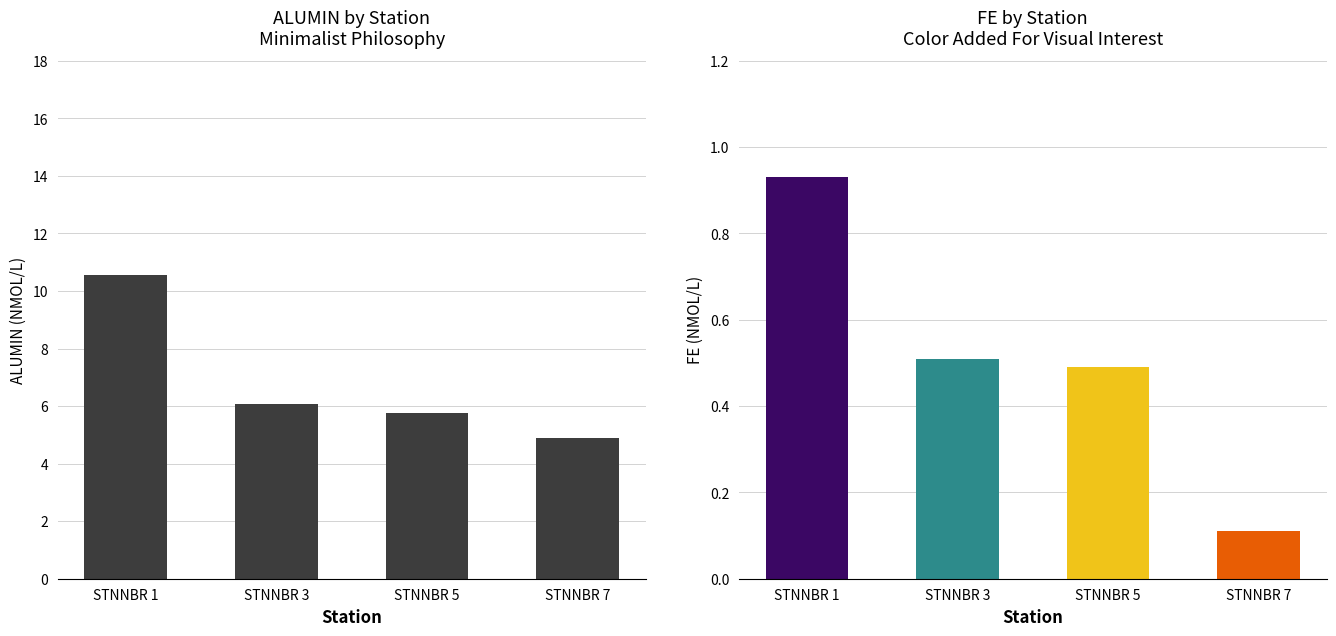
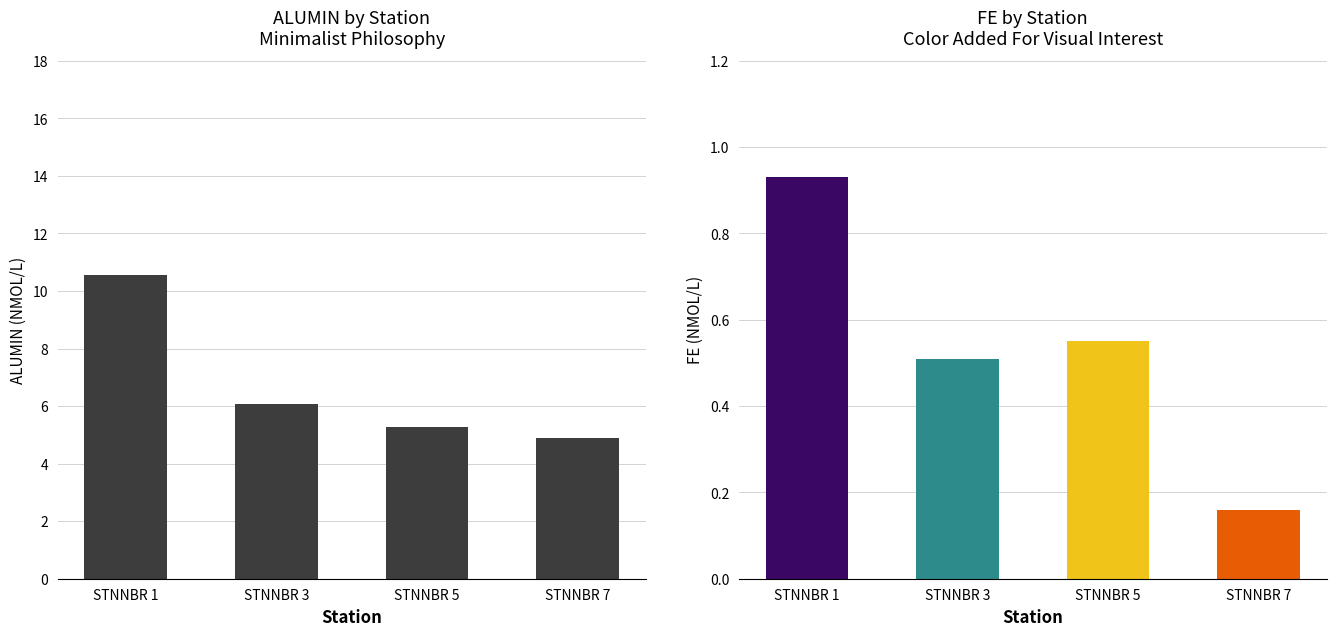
ALUMIN by Station Minimalist Philosophy, STNNBR 5: 5.8 -> 5.3
FE by Station Color Added For Visual Interest, STNNBR 5: 0.49 -> 0.55
FE by Station Color Added For Visual Interest, STNNBR 7: 0.11 -> 0.16
